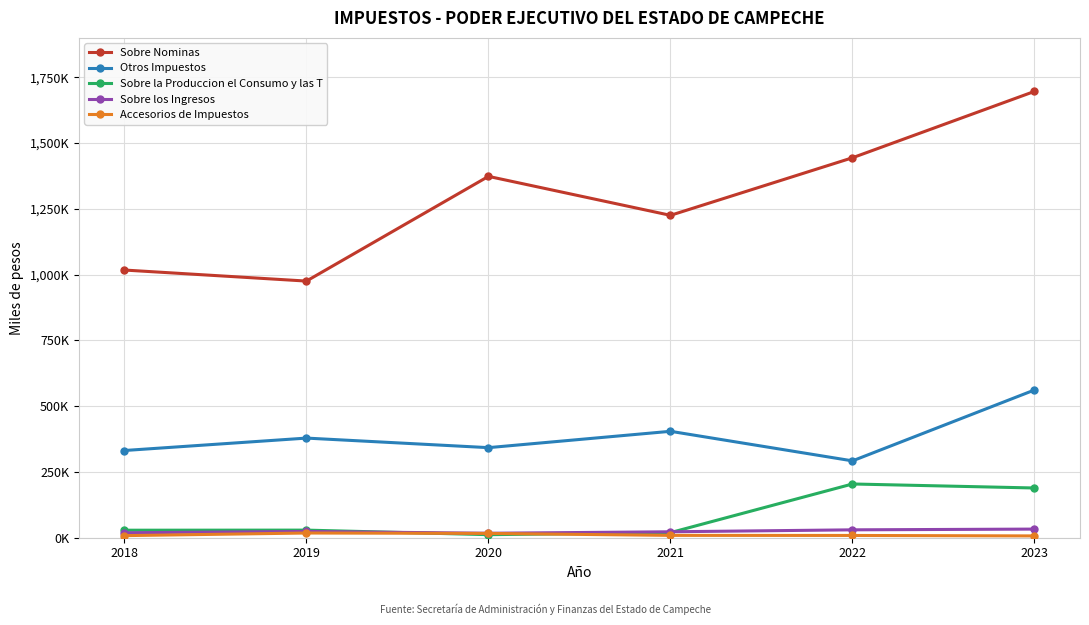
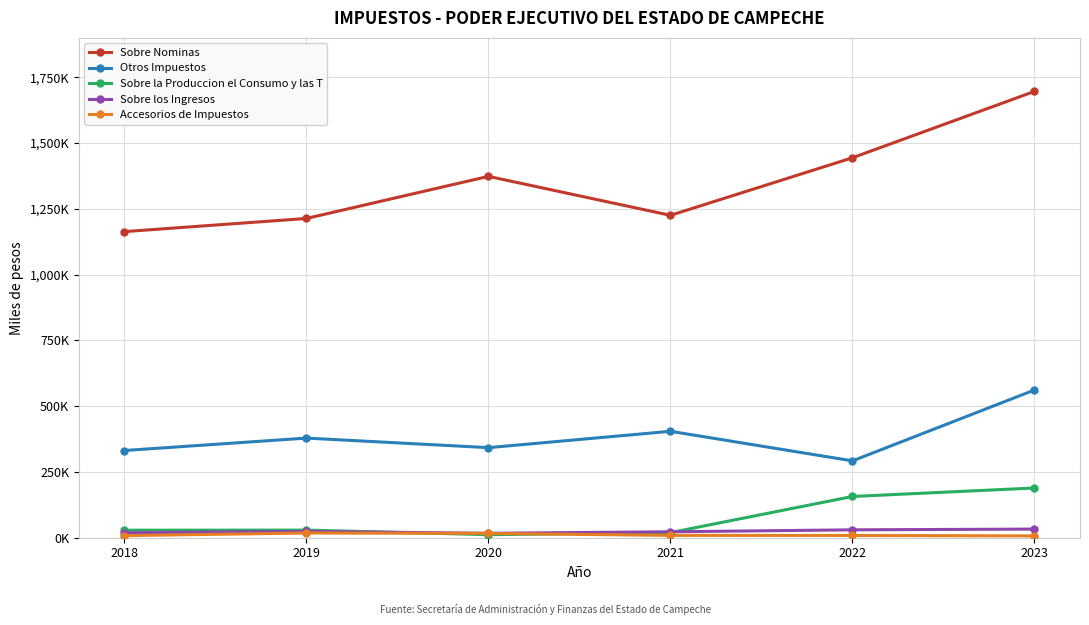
Sobre Nominas, 2018: 1,020,000 -> 1,160,000
Sobre Nominas, 2019: 980,000 -> 1,210,000
Sobre la Produccion el Consumo y las T, 2022: 200,000 -> 160,000
